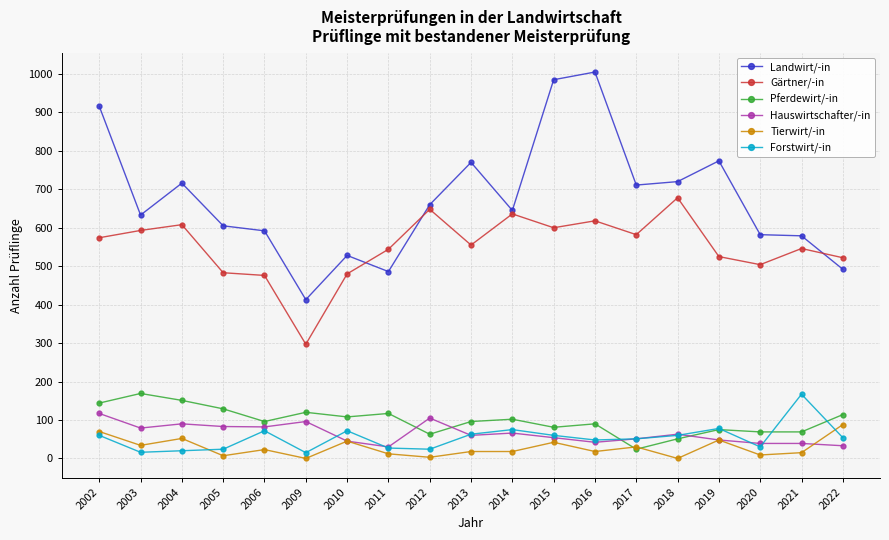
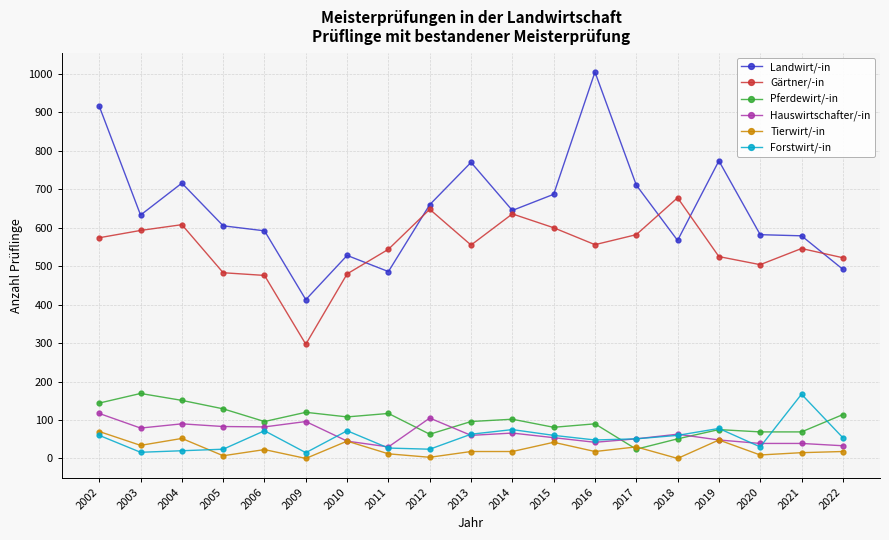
Landwirt/-in, 2015: 990 -> 690
Gärtner/-in, 2016: 620 -> 560
Landwirt/-in, 2018: 720 -> 570
Tierwirt/-in, 2022: 90 -> 20
